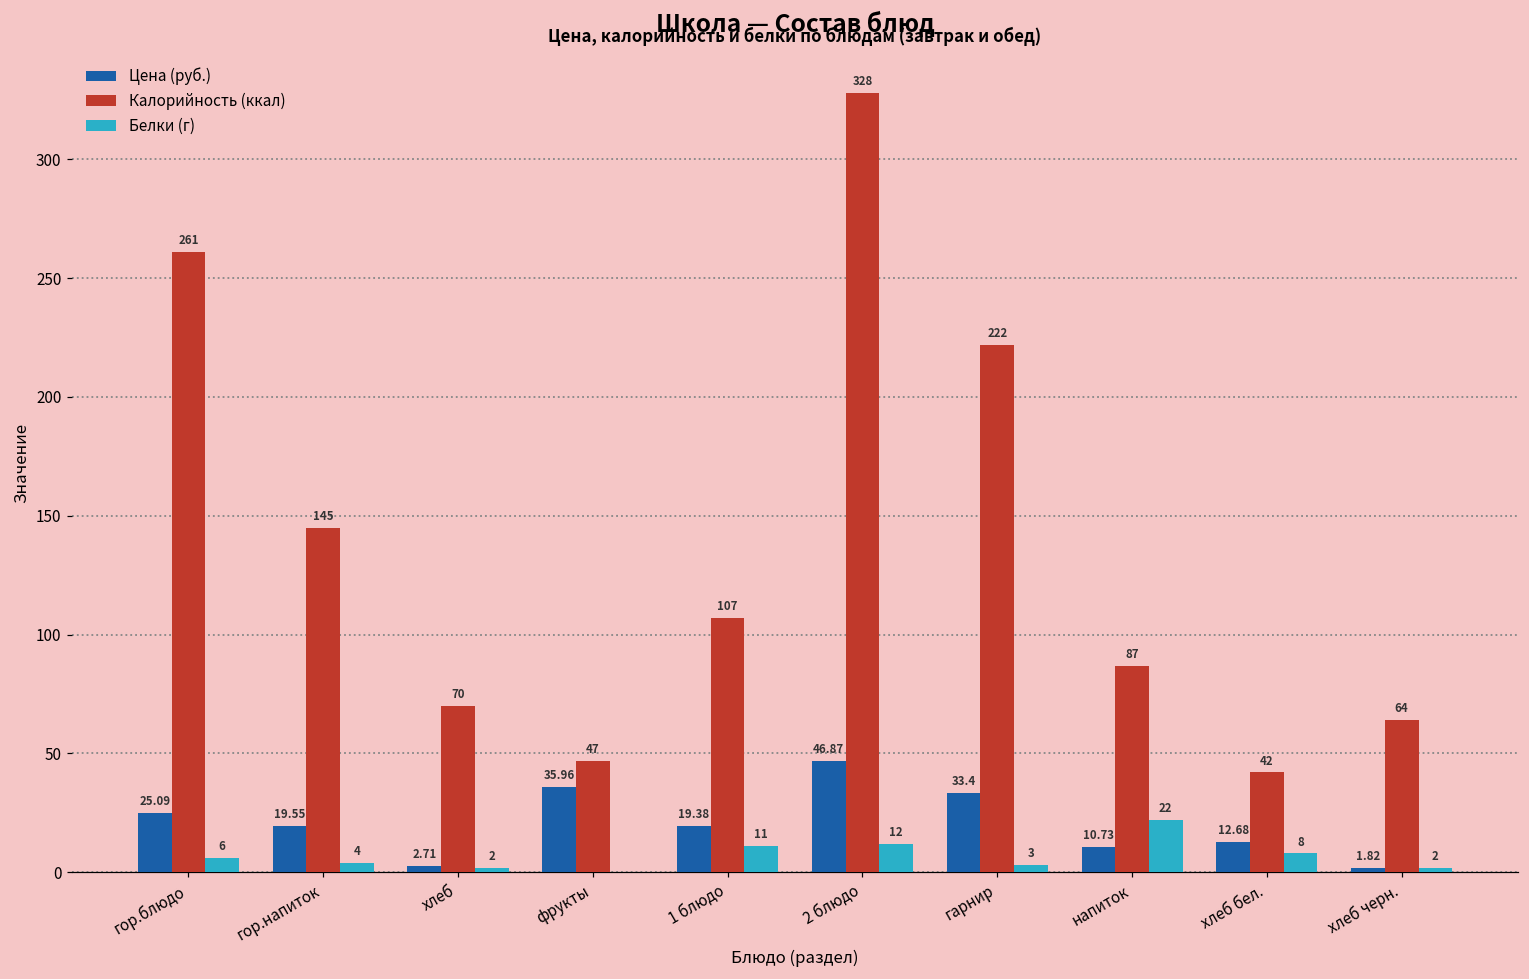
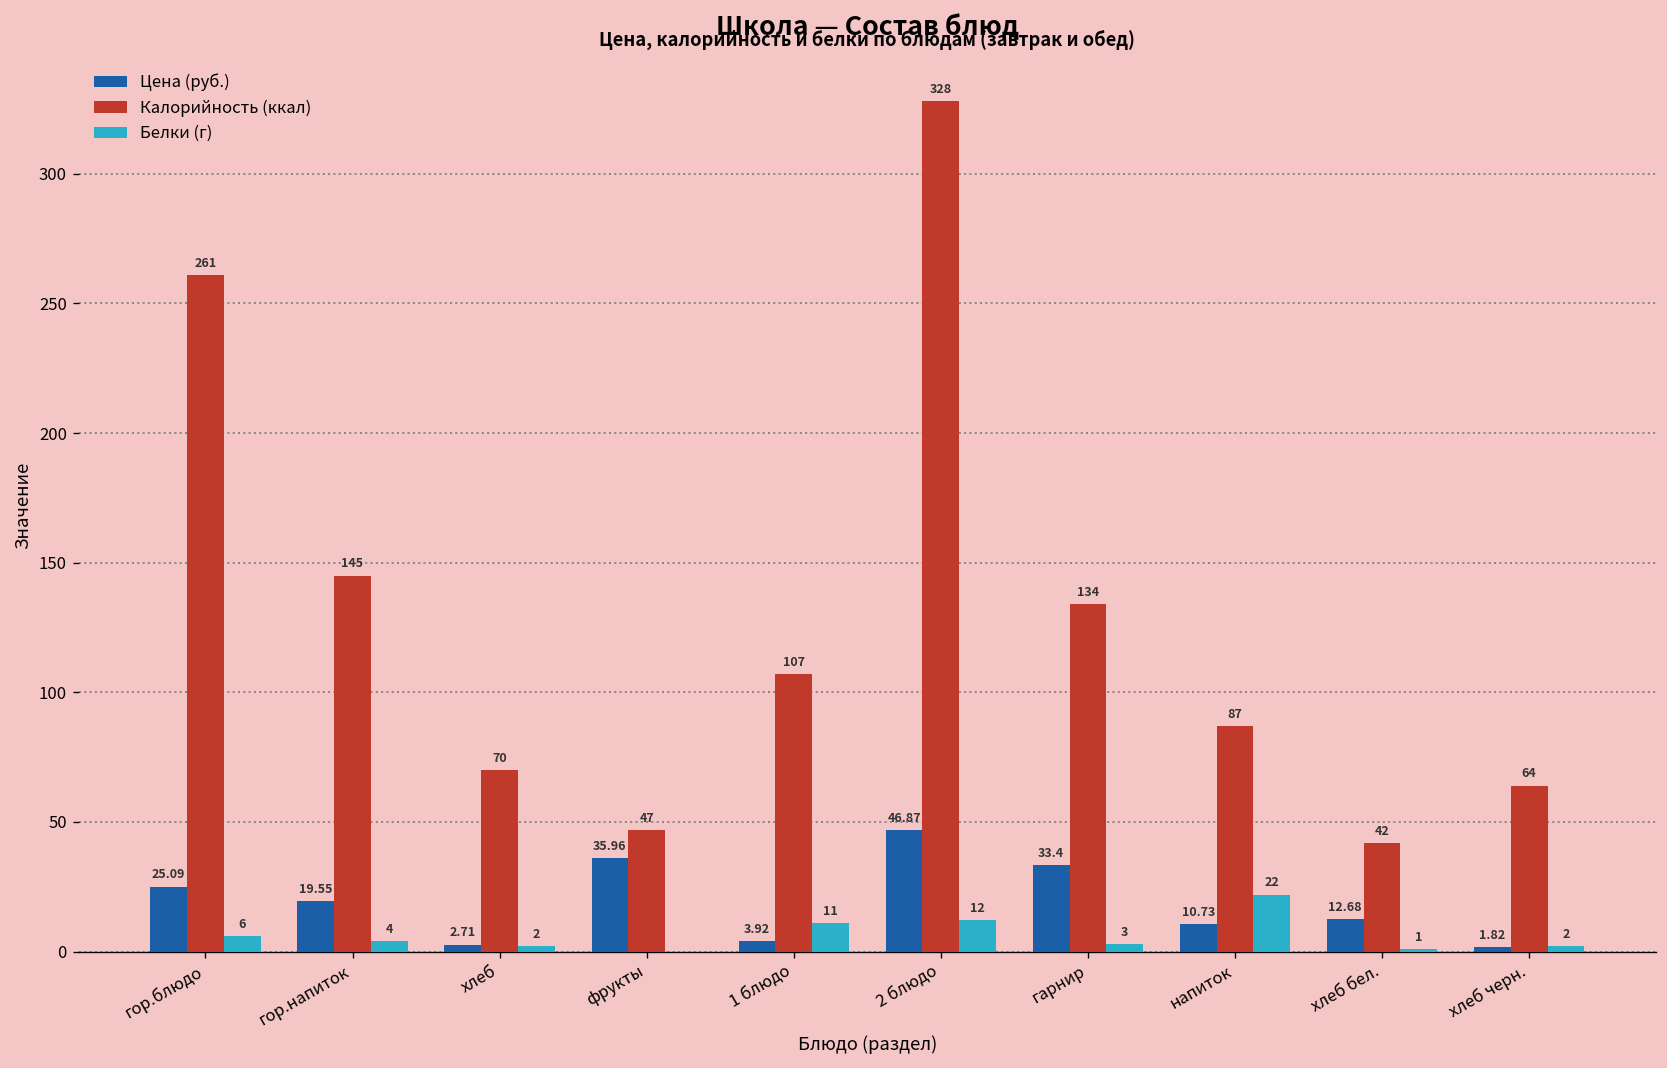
Цена (руб.), 1 блюдо: 19.38 -> 3.92
Калорийность (ккал), гарнир: 222 -> 134
Белки (г), хлеб бел.: 8 -> 1
